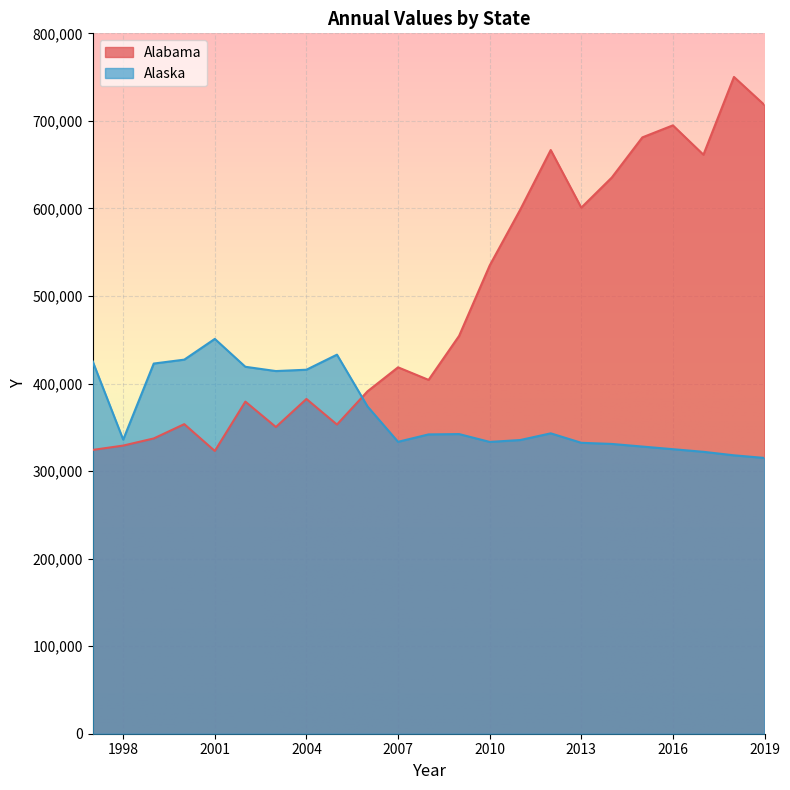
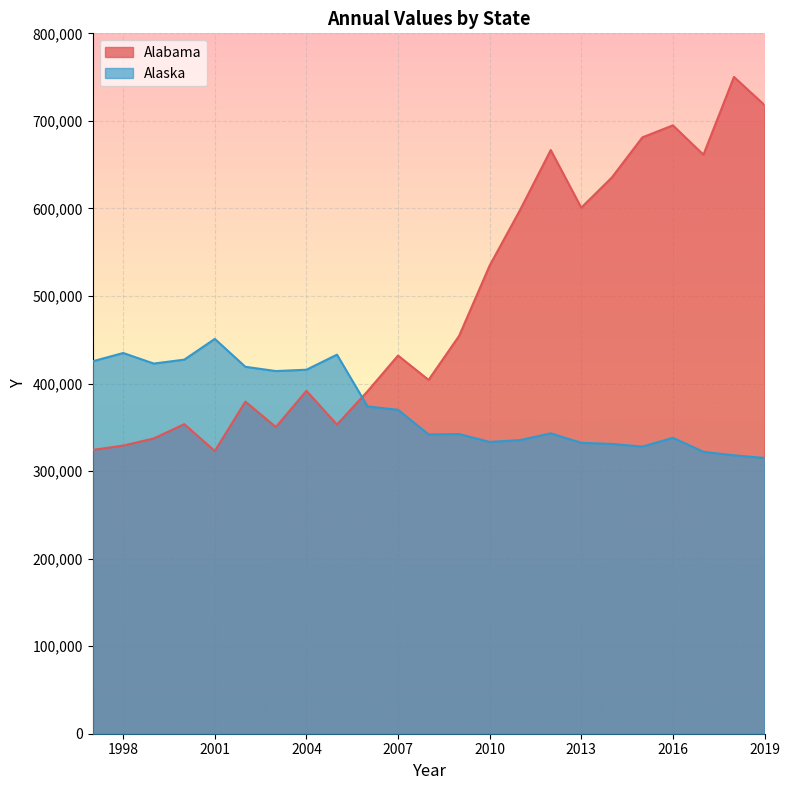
Alaska, 1998: 340,000 -> 430,000
Alabama, 2004: 380,000 -> 390,000
Alabama, 2007: 420,000 -> 430,000
Alaska, 2007: 330,000 -> 370,000
Alaska, 2016: 330,000 -> 340,000
